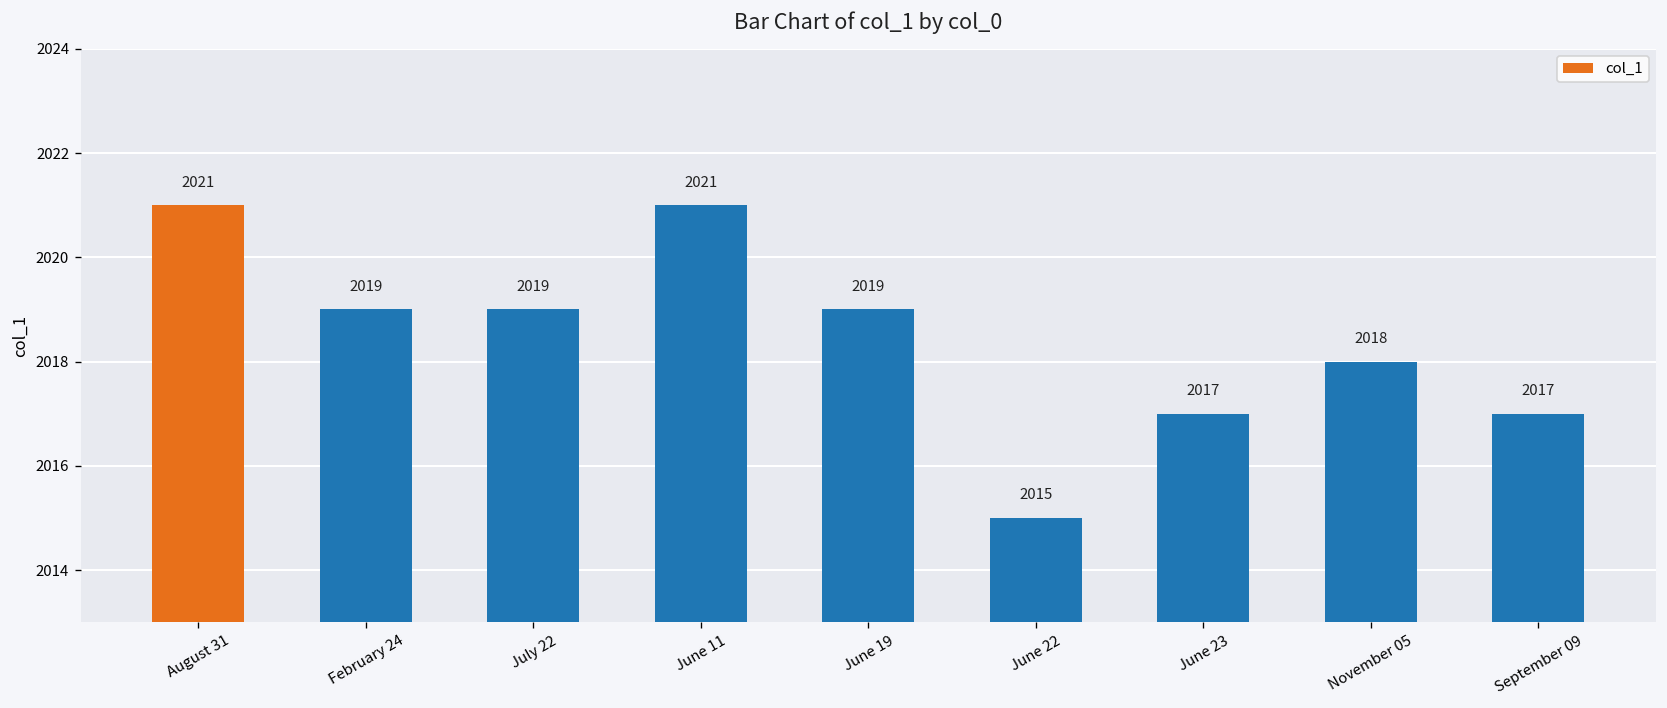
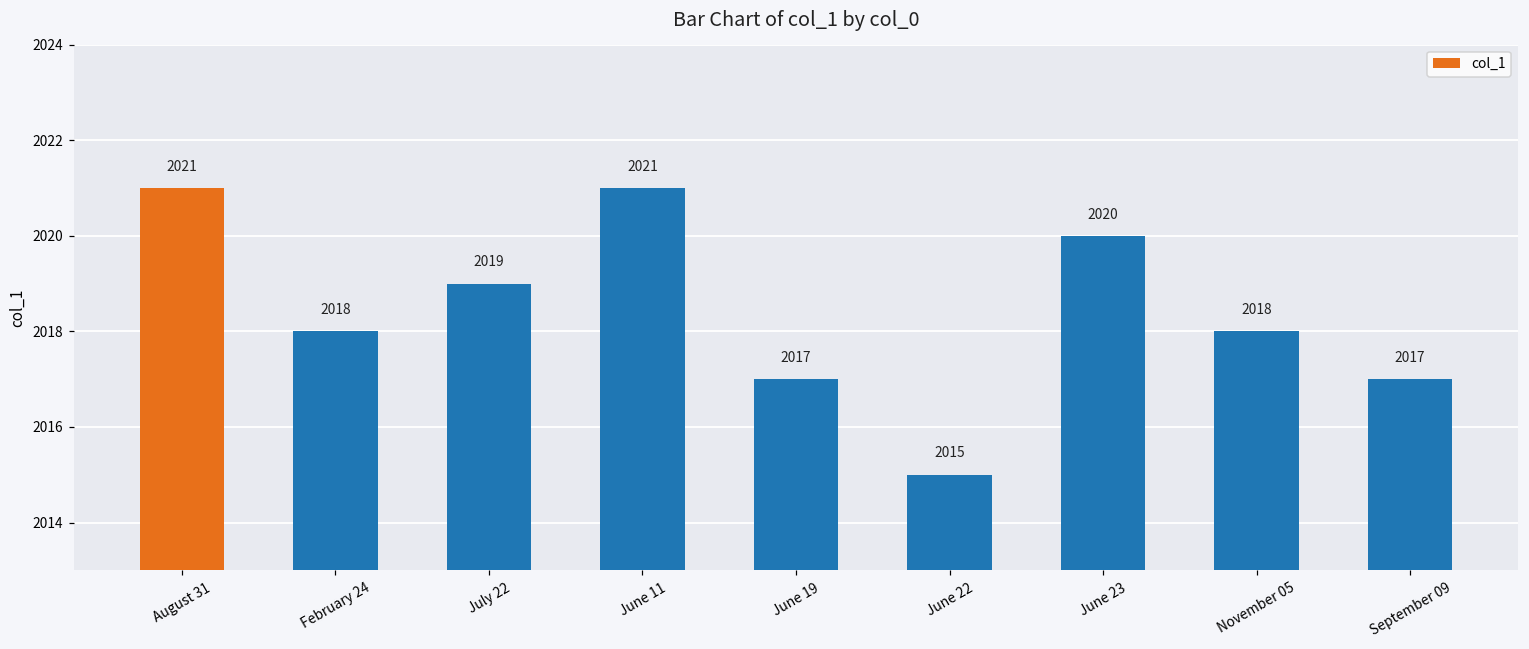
February 24: 2019 -> 2018
June 19: 2019 -> 2017
June 23: 2017 -> 2020
